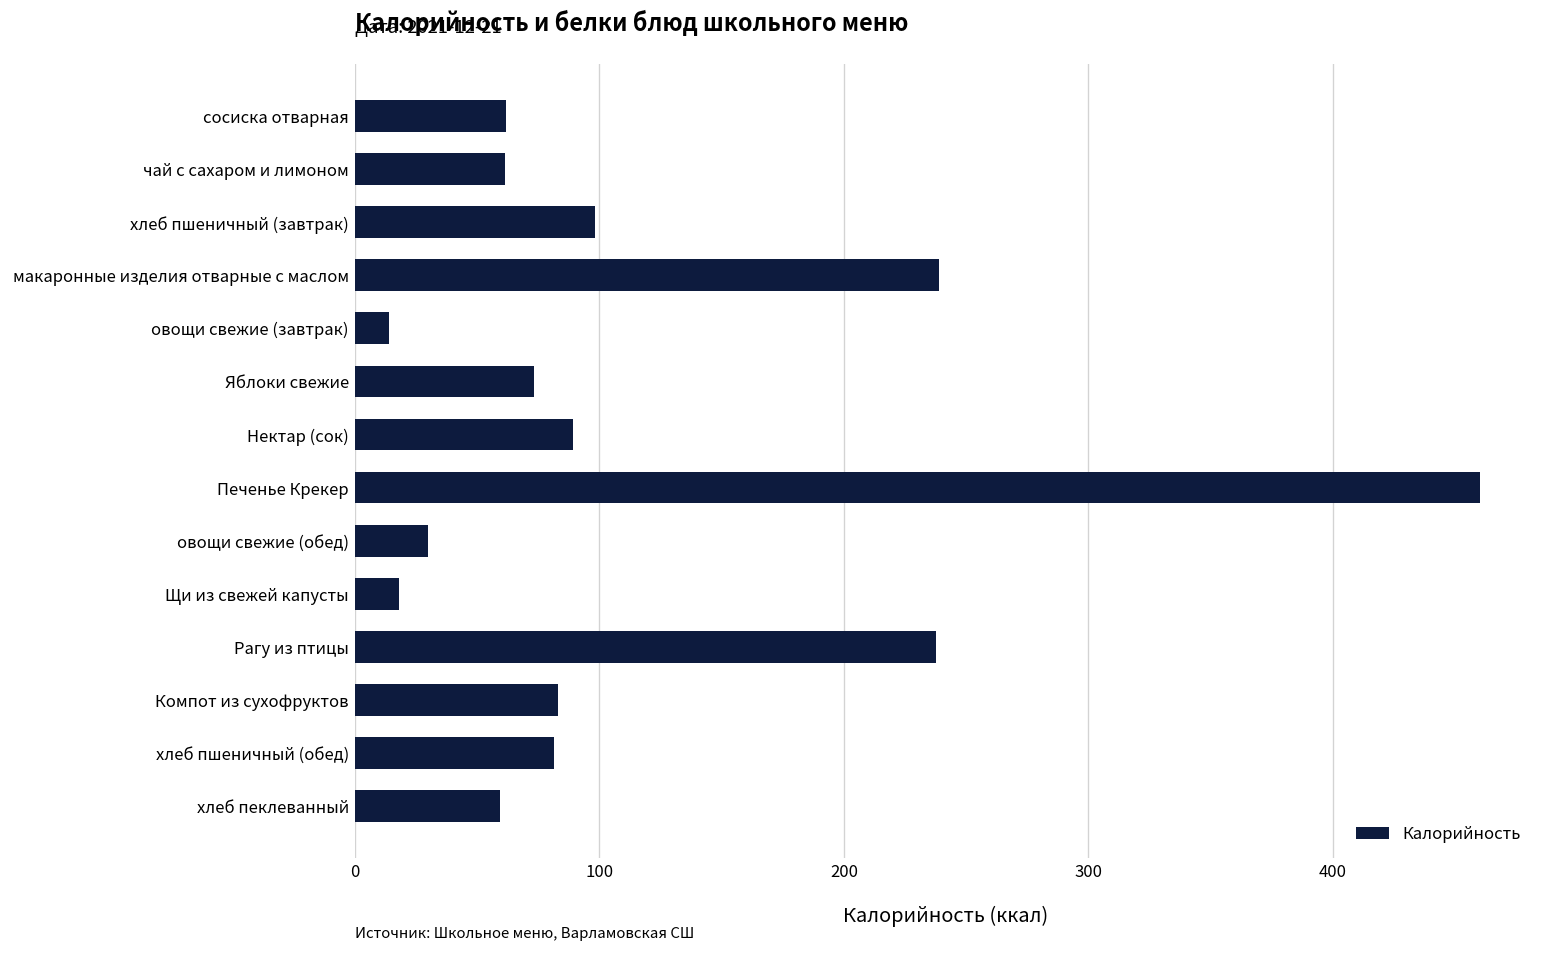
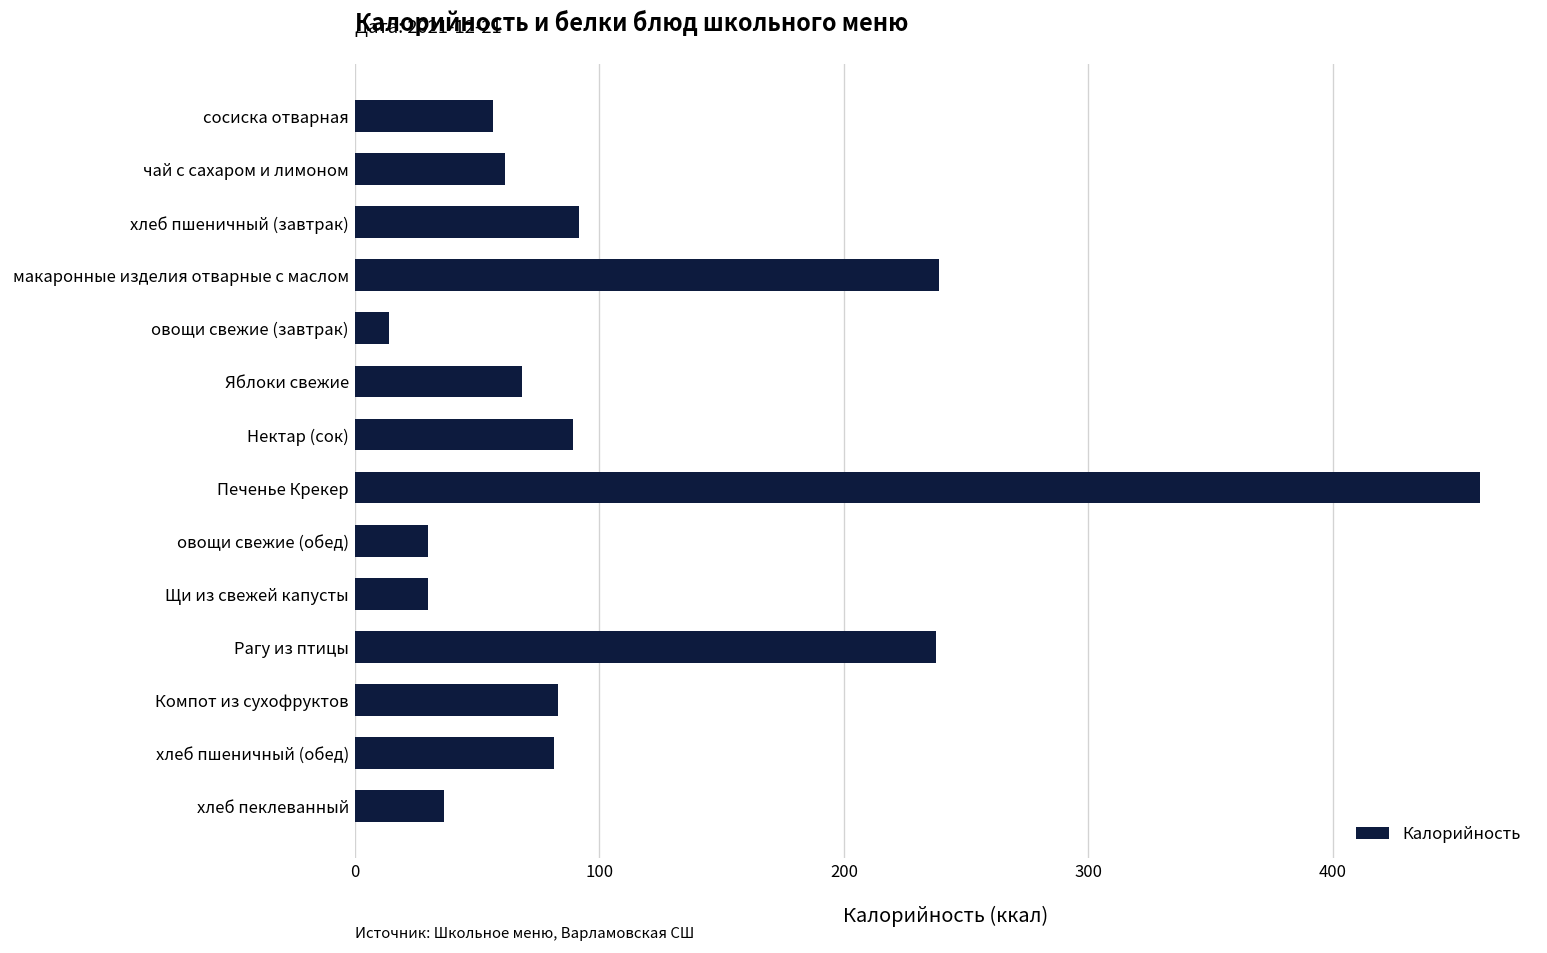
сосиска отварная: 62 -> 57
хлеб пшеничный (завтрак): 98 -> 92
Яблоки свежие: 73 -> 68
Щи из свежей капусты: 18 -> 30
хлеб пеклеванный: 59 -> 37
